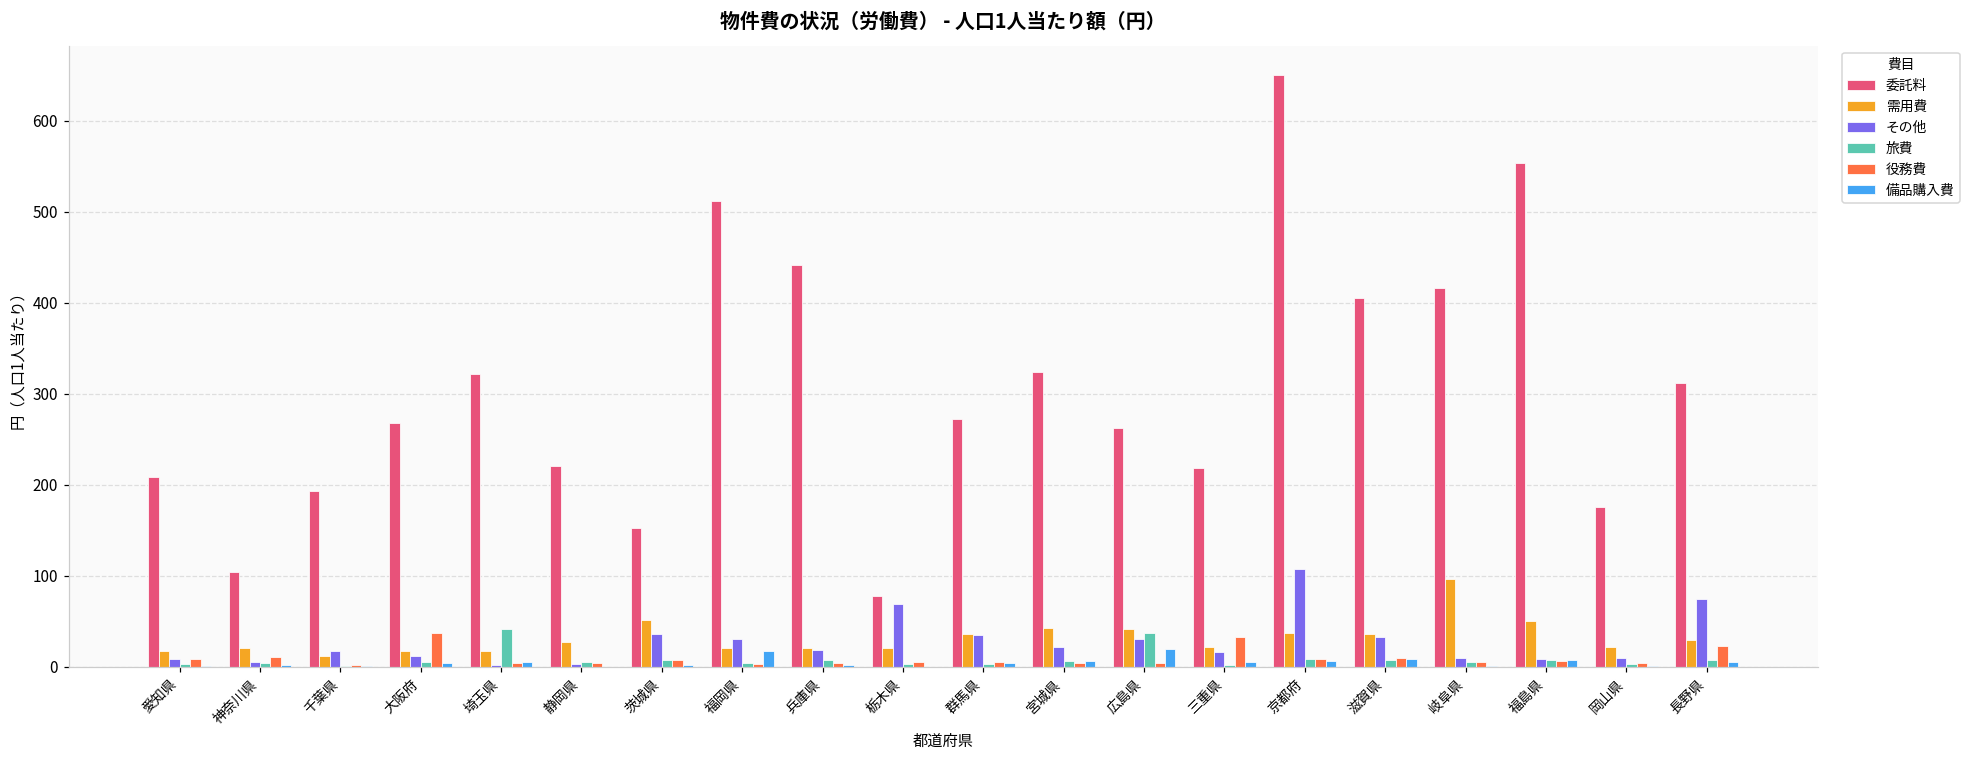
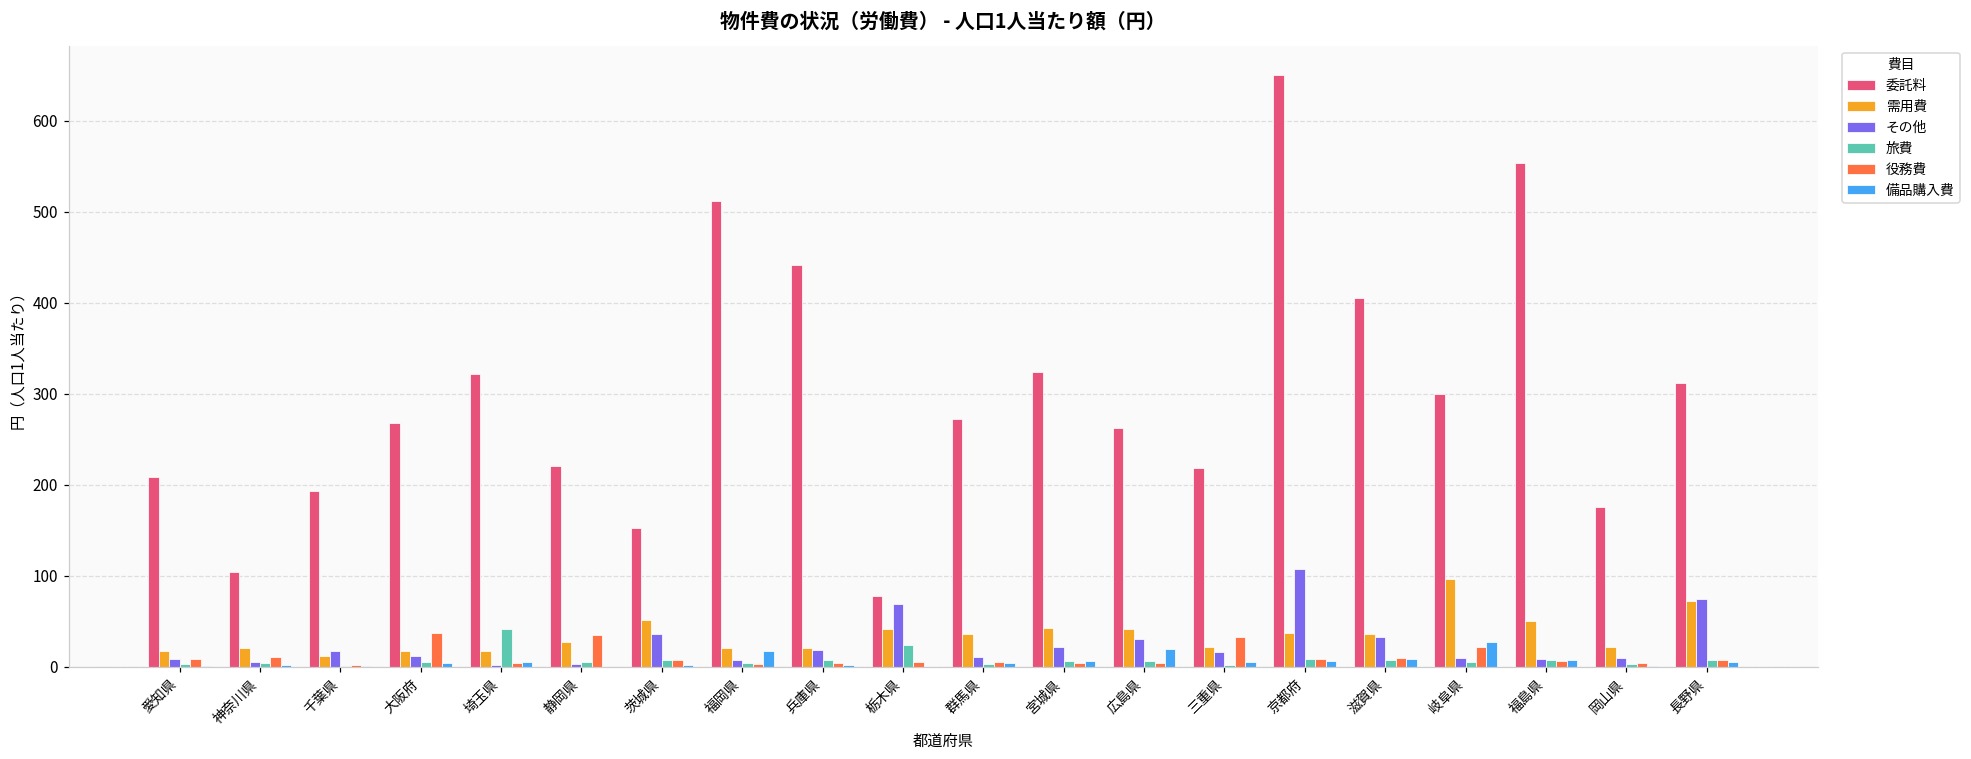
役務費, 静岡県: 0 -> 40
その他, 福岡県: 30 -> 10
需用費, 栃木県: 20 -> 40
旅費, 栃木県: 0 -> 20
その他, 群馬県: 40 -> 10
旅費, 広島県: 40 -> 10
委託料, 岐阜県: 420 -> 300
役務費, 岐阜県: 10 -> 20
備品購入費, 岐阜県: 0 -> 30
需用費, 長野県: 30 -> 70
役務費, 長野県: 20 -> 10
